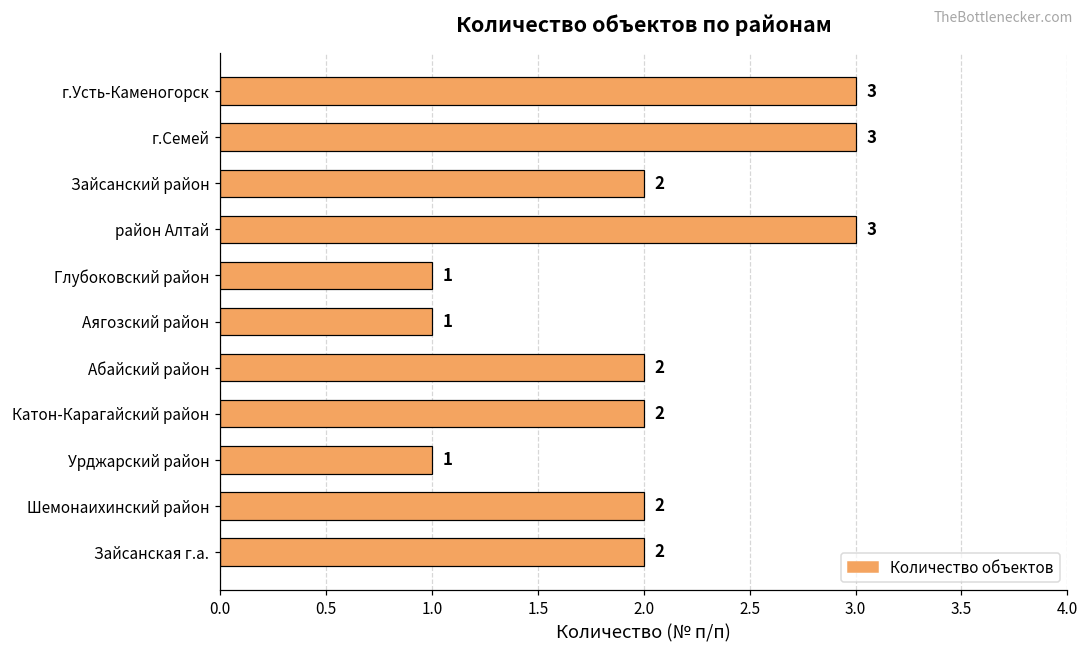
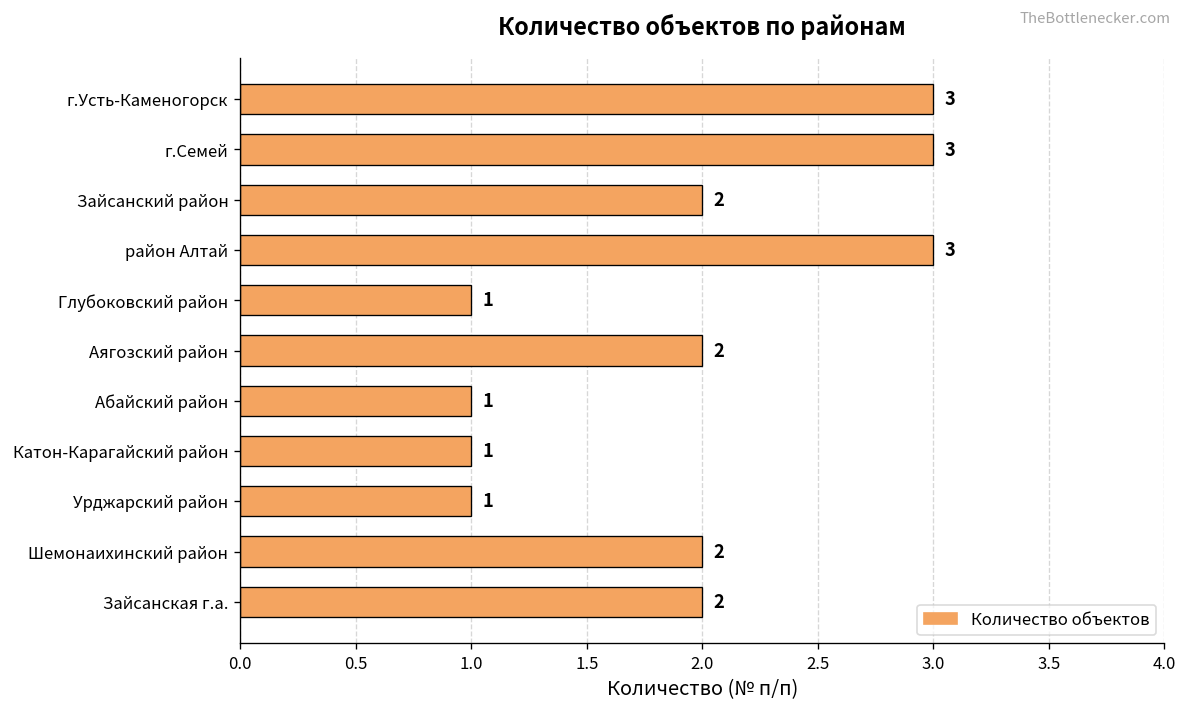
Аягозский район: 1 -> 2
Абайский район: 2 -> 1
Катон-Карагайский район: 2 -> 1
